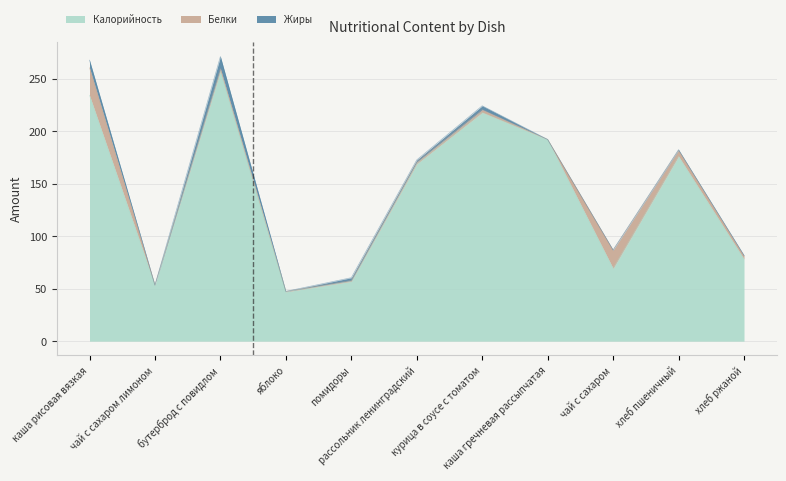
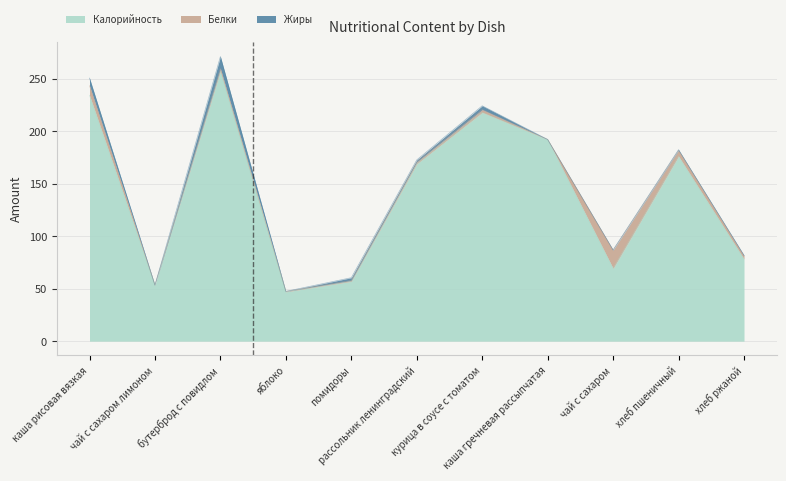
Белки, каша рисовая вязкая: 26 -> 9
